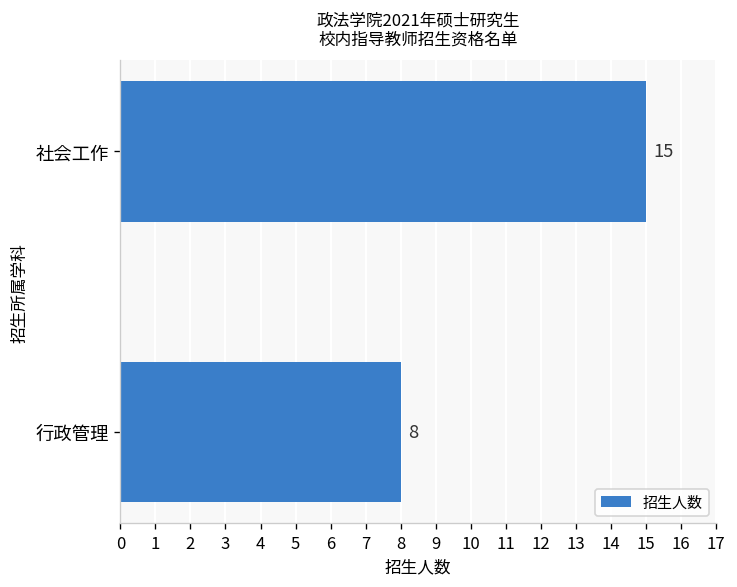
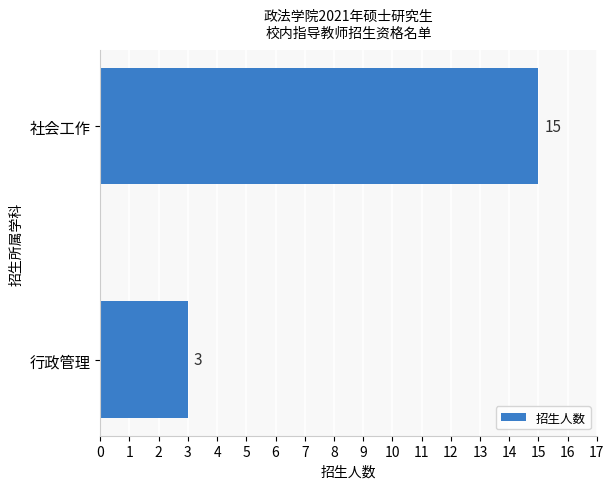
行政管理: 8 -> 3
